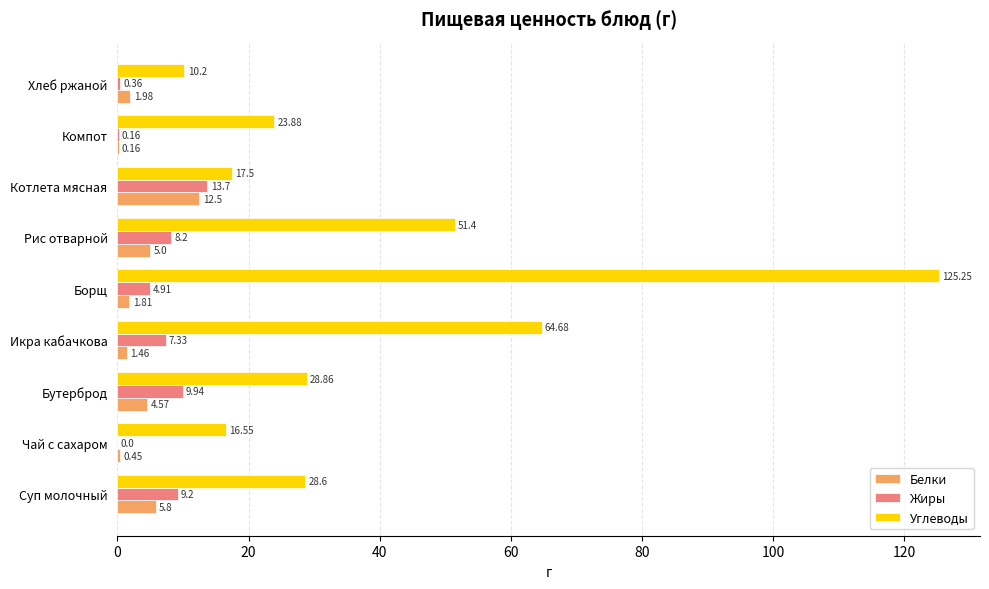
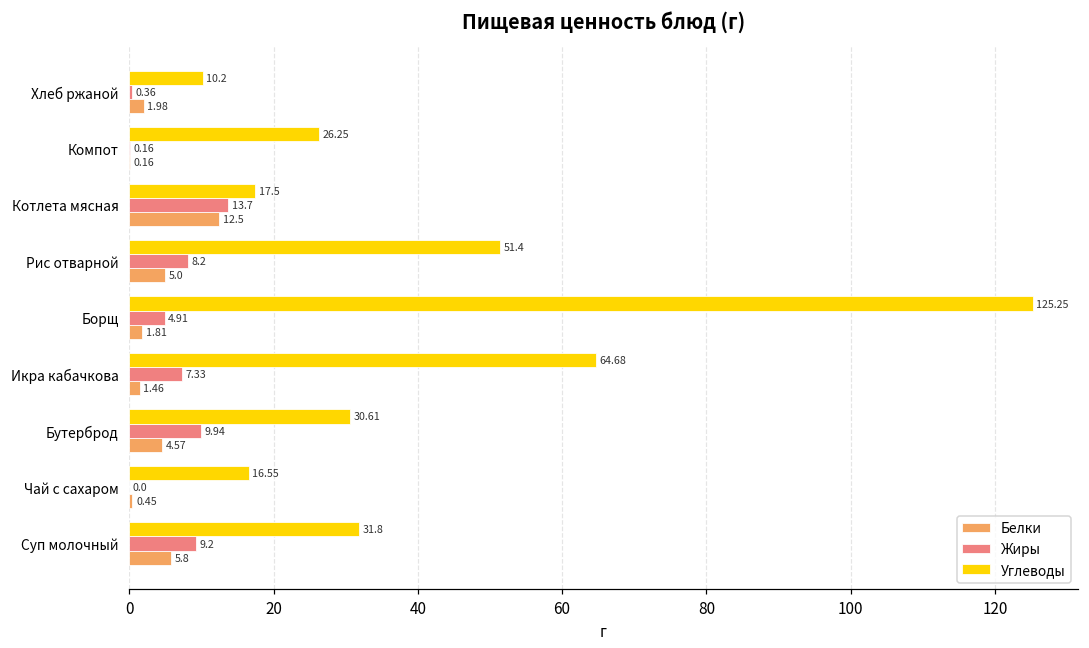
Углеводы, Компот: 23.88 -> 26.25
Углеводы, Бутерброд: 28.86 -> 30.61
Углеводы, Суп молочный: 28.6 -> 31.8
